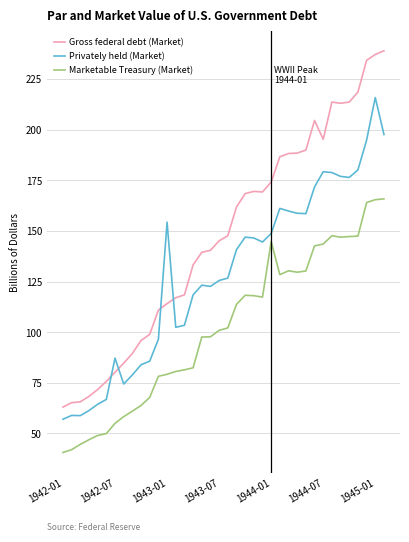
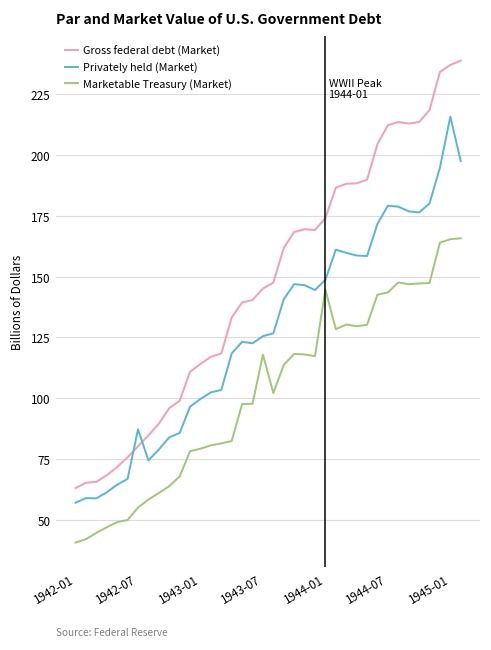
Privately held (Market), 1943-01: 154 -> 100
Marketable Treasury (Market), 1943-07: 101 -> 118
Gross federal debt (Market), 1944-07: 195 -> 212
